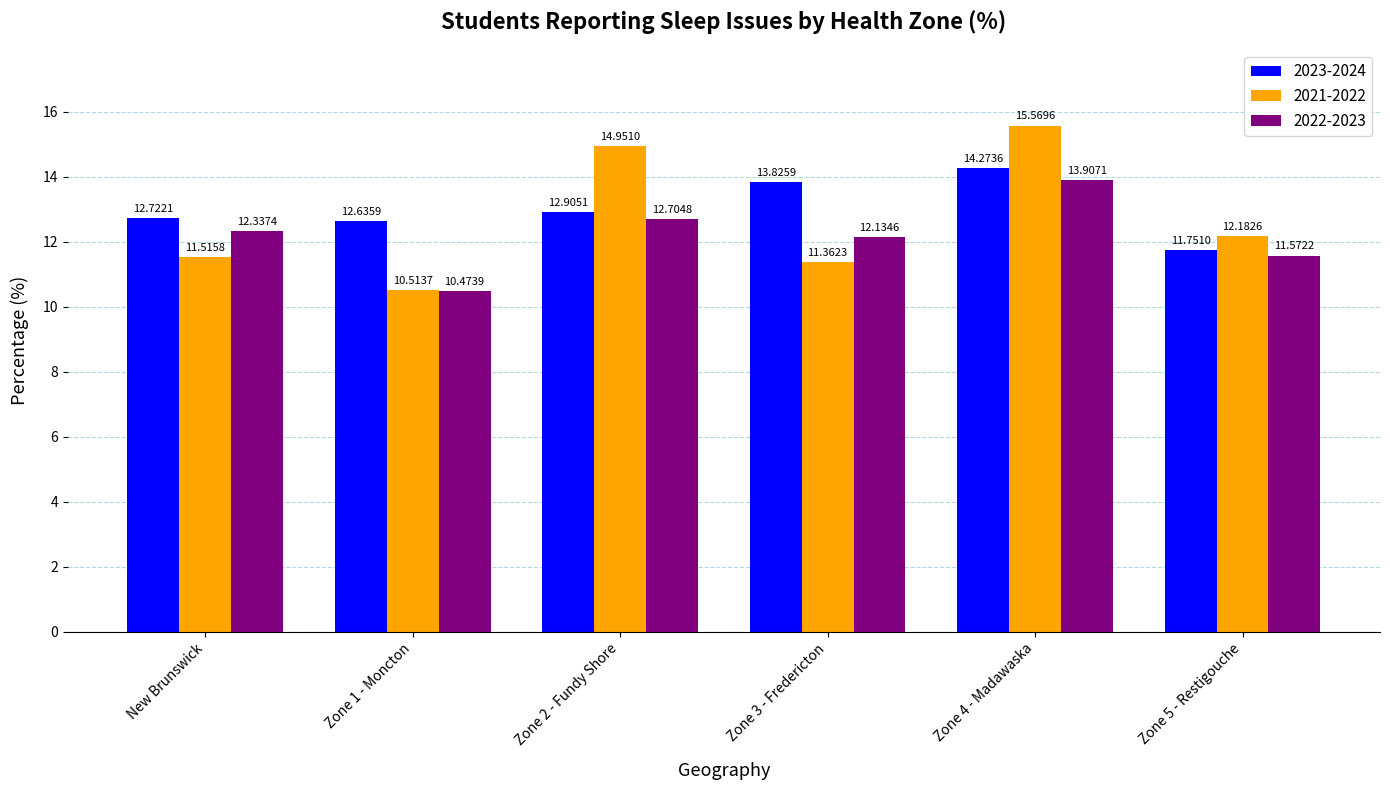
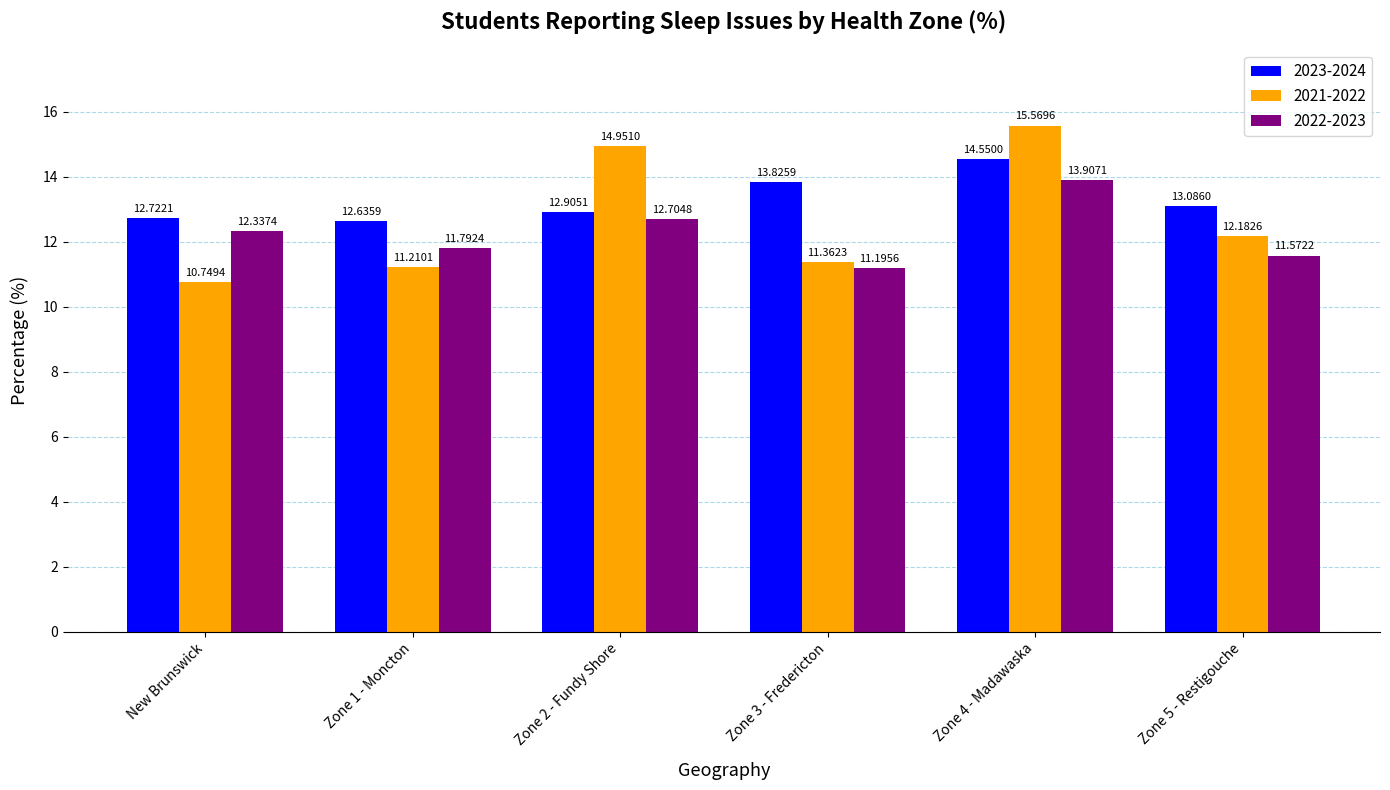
2021-2022, New Brunswick: 11.5158 -> 10.7494
2021-2022, Zone 1 - Moncton: 10.5137 -> 11.2101
2022-2023, Zone 1 - Moncton: 10.4739 -> 11.7924
2022-2023, Zone 3 - Fredericton: 12.1346 -> 11.1956
2023-2024, Zone 4 - Madawaska: 14.2736 -> 14.5500
2023-2024, Zone 5 - Restigouche: 11.7510 -> 13.0860
